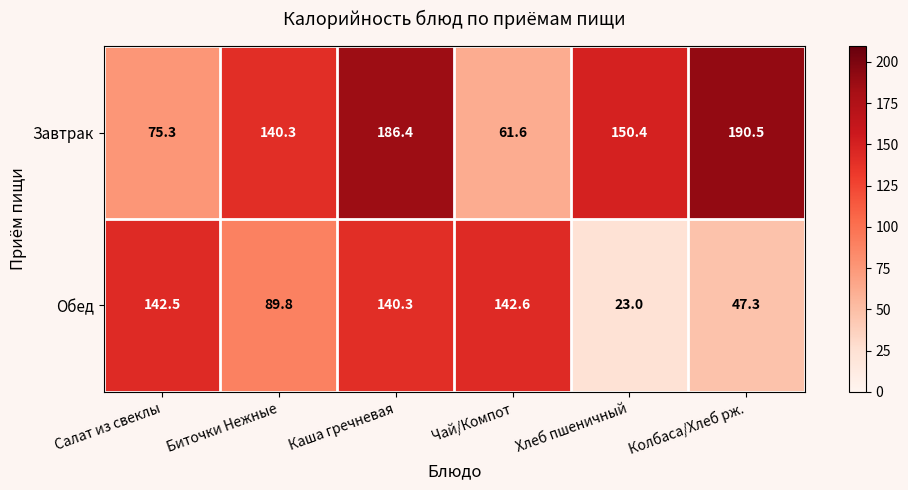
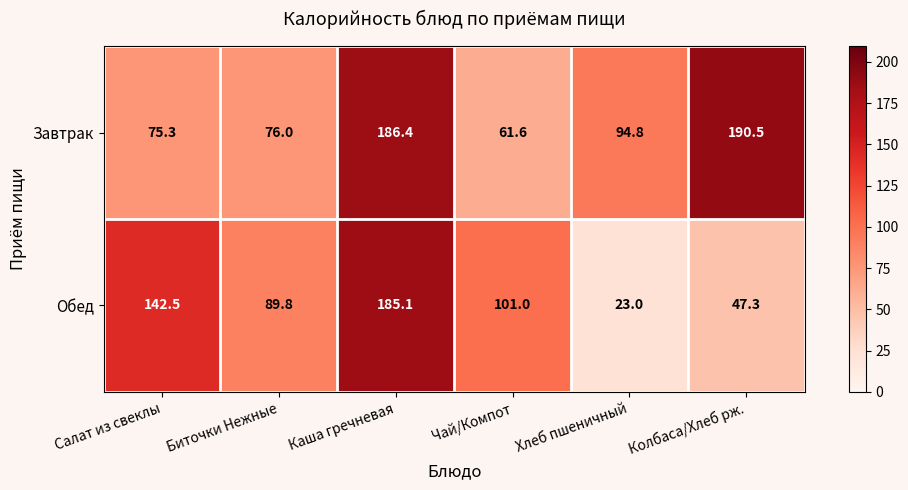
Завтрак, Биточки Нежные: 140.3 -> 76.0
Завтрак, Хлеб пшеничный: 150.4 -> 94.8
Обед, Каша гречневая: 140.3 -> 185.1
Обед, Чай/Компот: 142.6 -> 101.0
